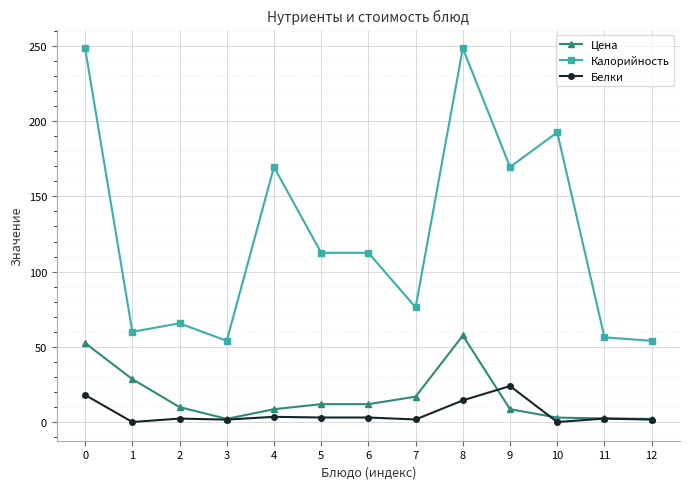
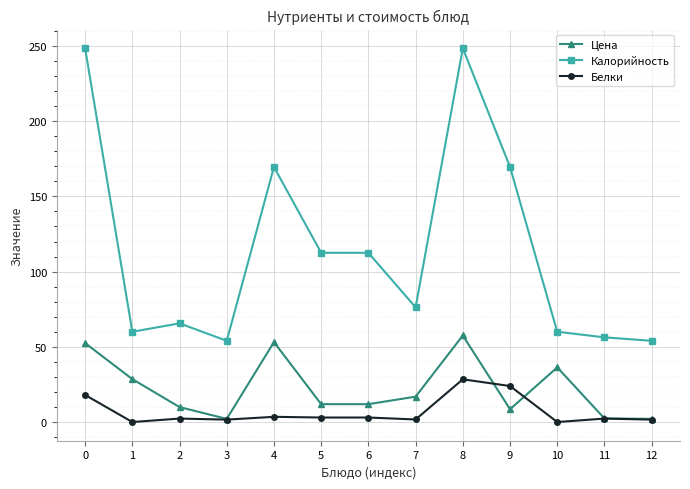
Цена, 4: 9 -> 53
Белки, 8: 14 -> 28
Цена, 10: 3 -> 36
Калорийность, 10: 193 -> 60
